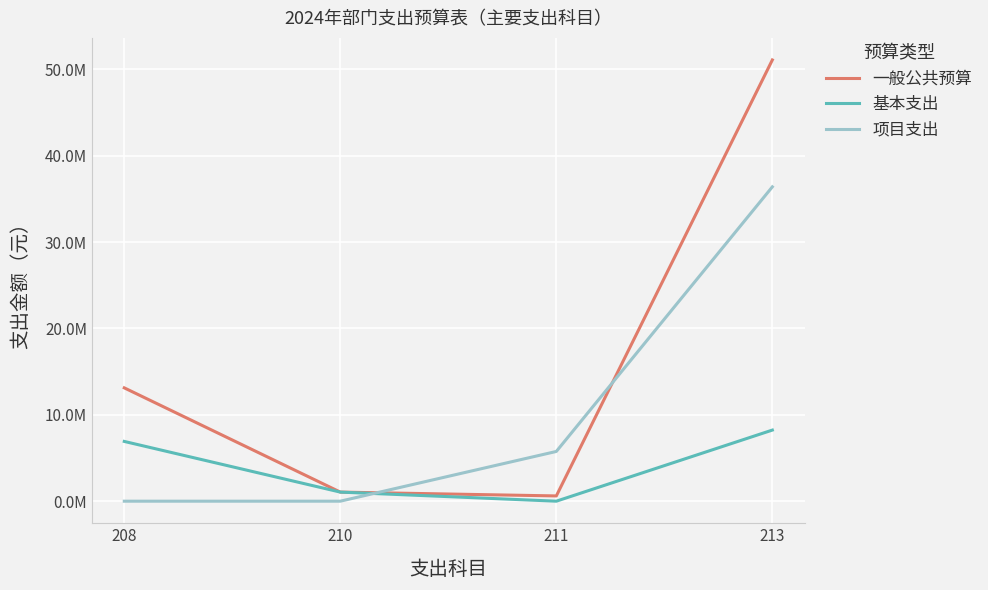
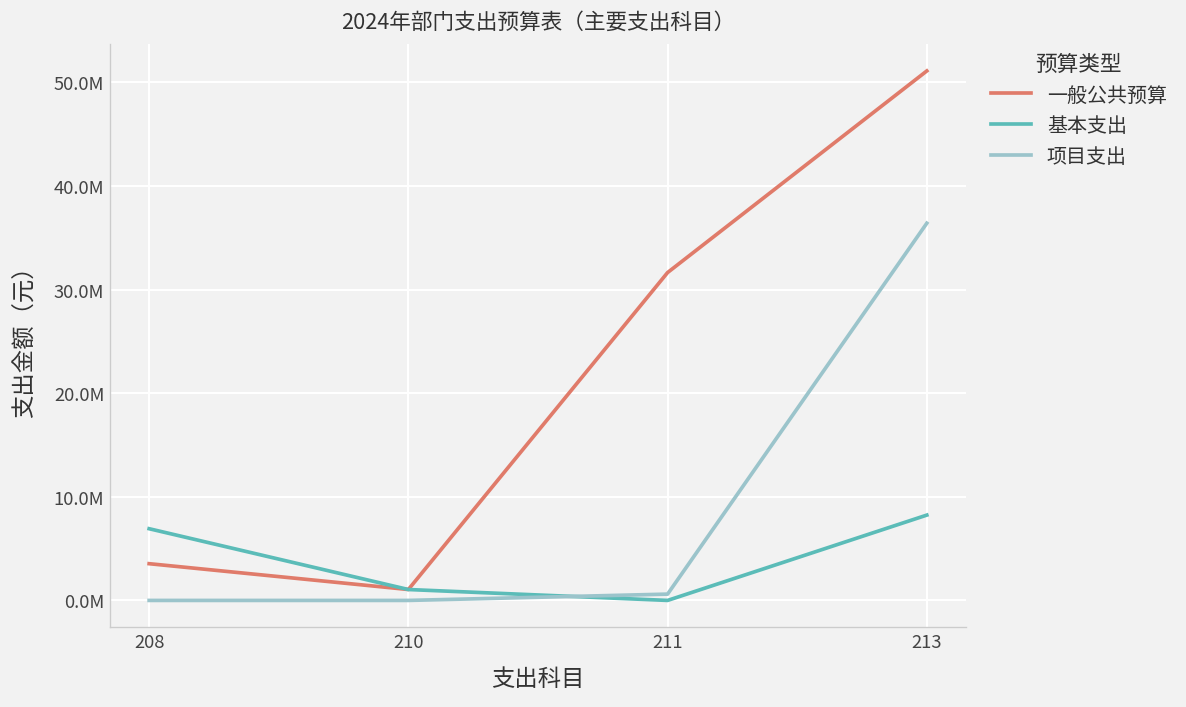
一般公共预算, 208: 13000000 -> 4000000
一般公共预算, 211: 1000000 -> 32000000
项目支出, 211: 6000000 -> 1000000
